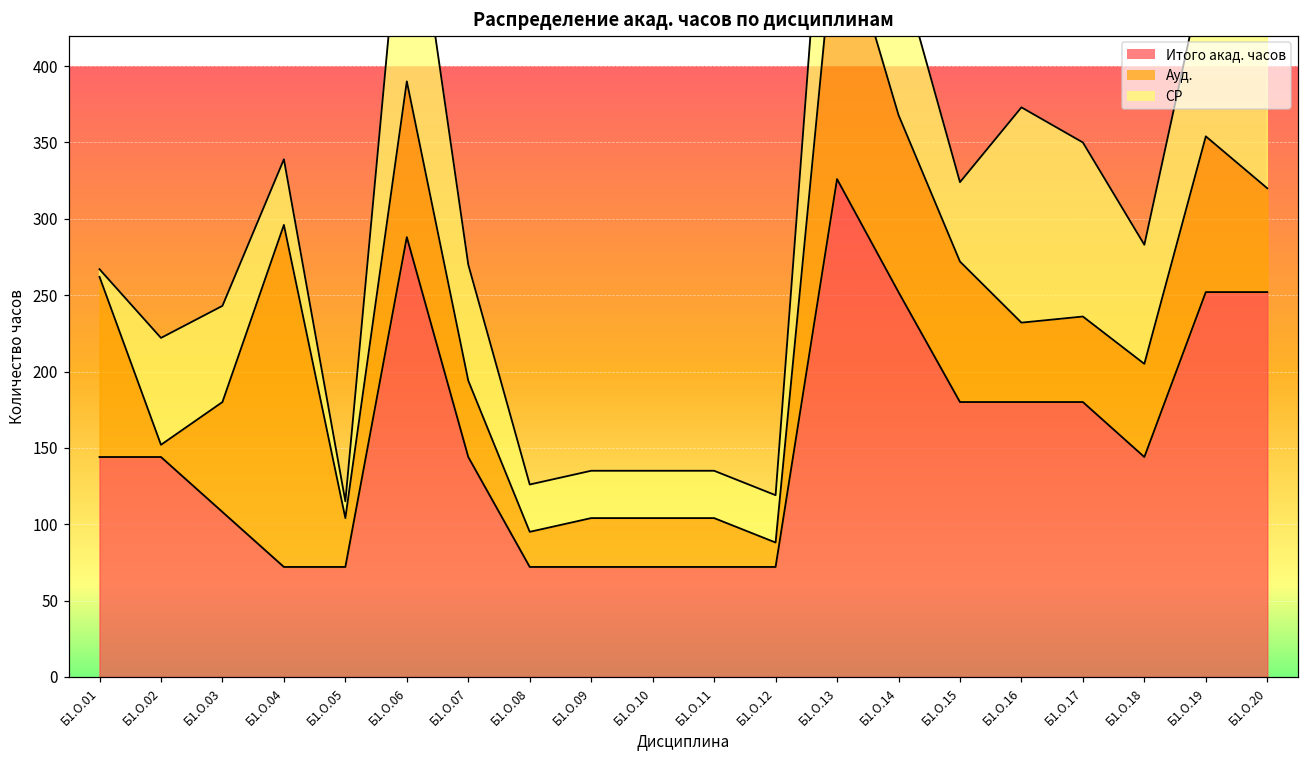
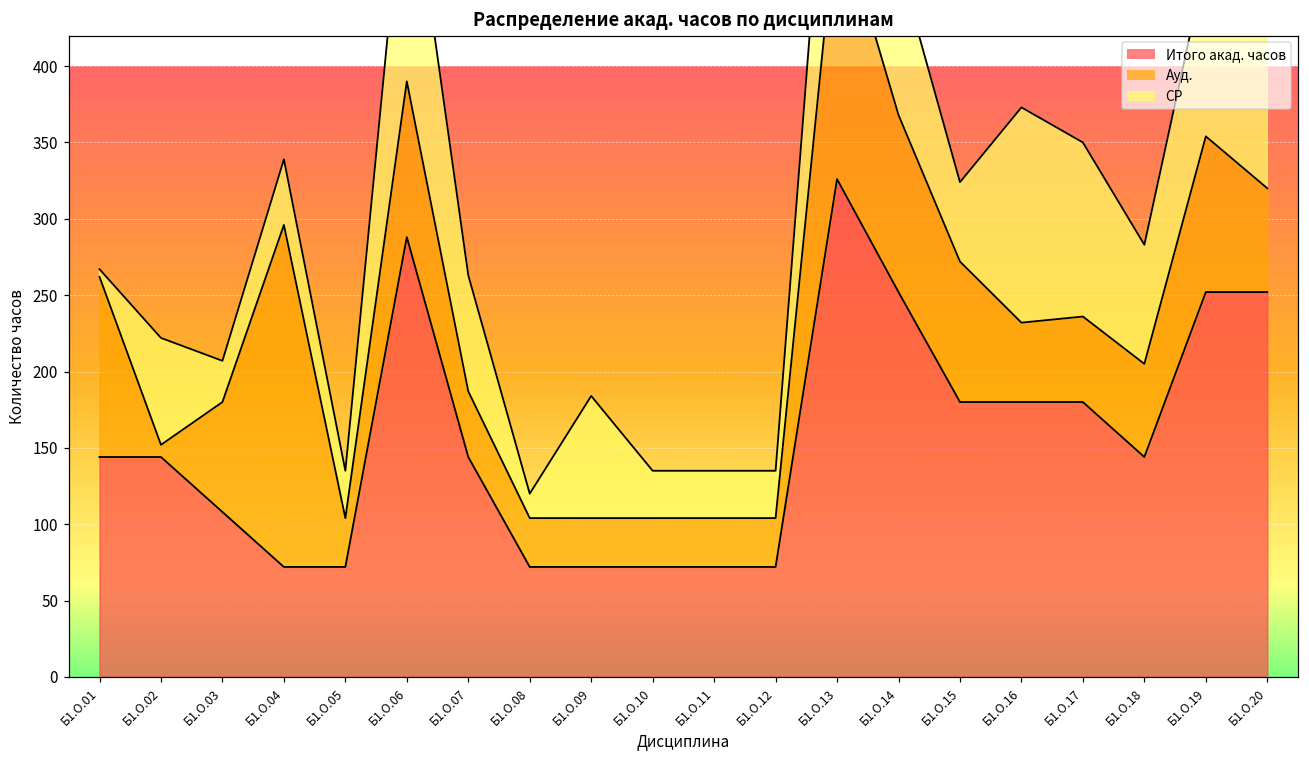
СР, Б1.О.03: 63 -> 27
СР, Б1.О.05: 11 -> 31
Ауд., Б1.О.07: 50 -> 43
Ауд., Б1.О.08: 23 -> 32
СР, Б1.О.08: 31 -> 16
СР, Б1.О.09: 31 -> 80
Ауд., Б1.О.12: 16 -> 32
